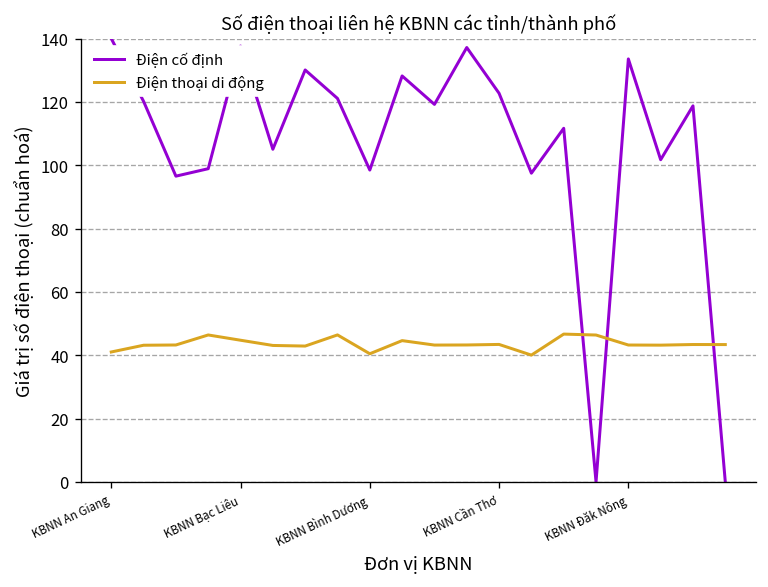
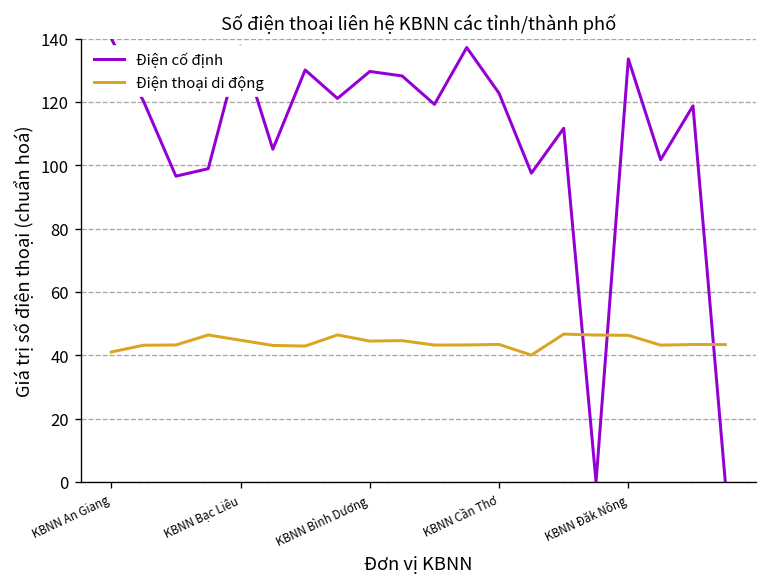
Điện cố định, KBNN Bình Dương: 98 -> 130
Điện thoại di động, KBNN Bình Dương: 40 -> 44
Điện thoại di động, KBNN Đăk Nông: 43 -> 46
